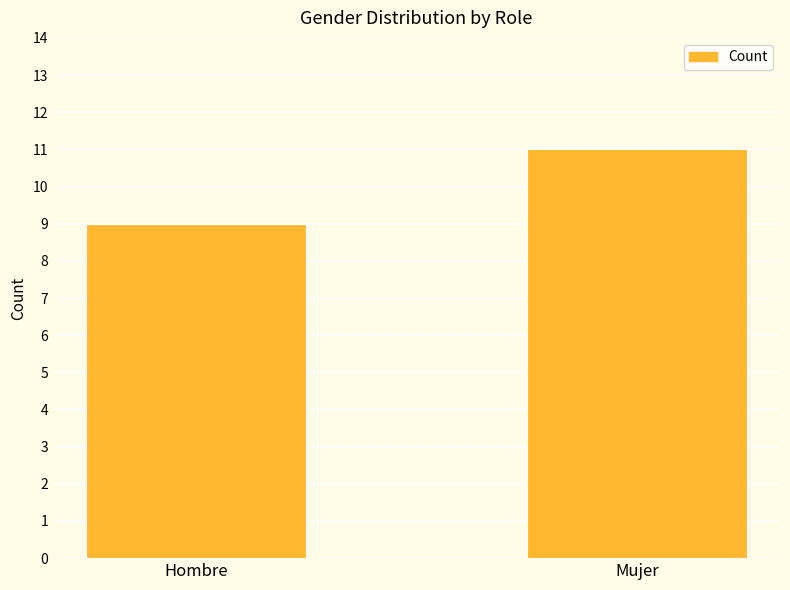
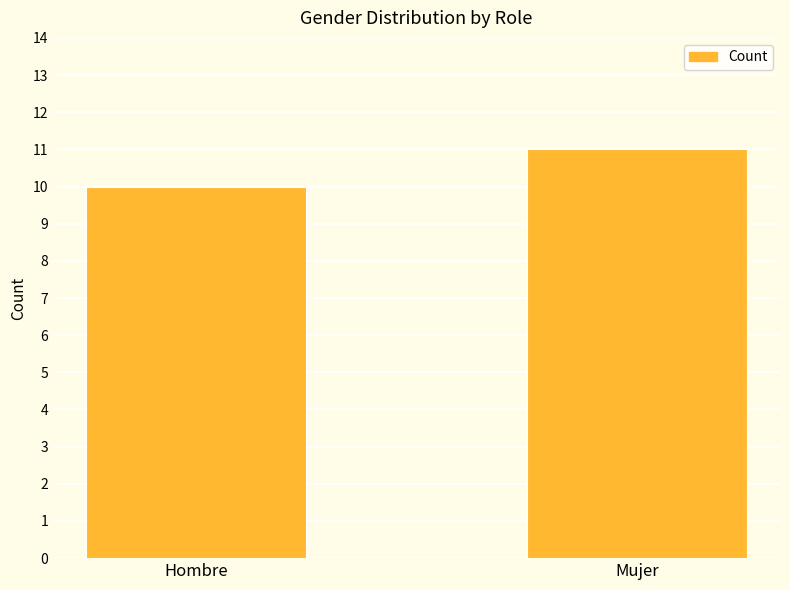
Hombre: 9 -> 10
